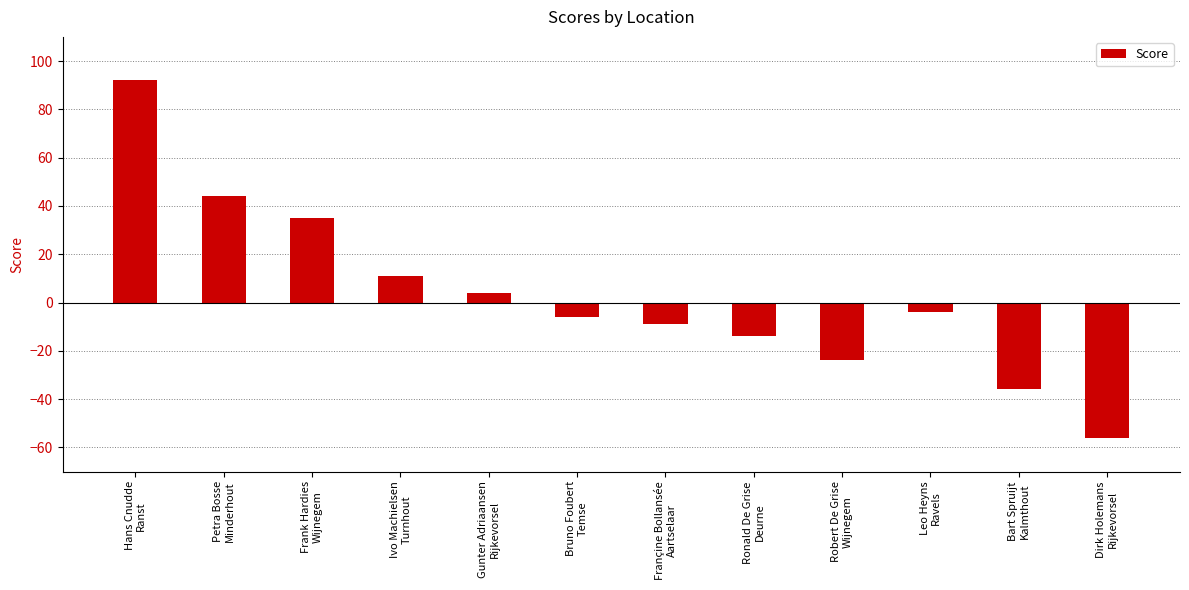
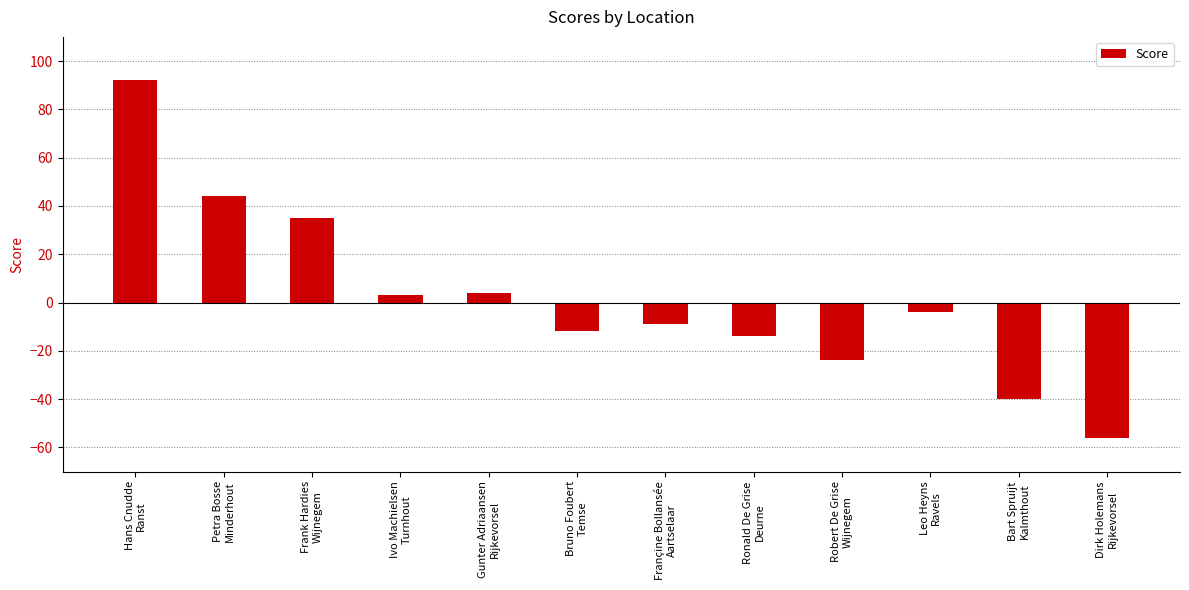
Ivo Machielsen Turnhout: 11 -> 3
Bruno Foubert Temse: -6 -> -12
Bart Spruijt Kalmthout: -36 -> -40
